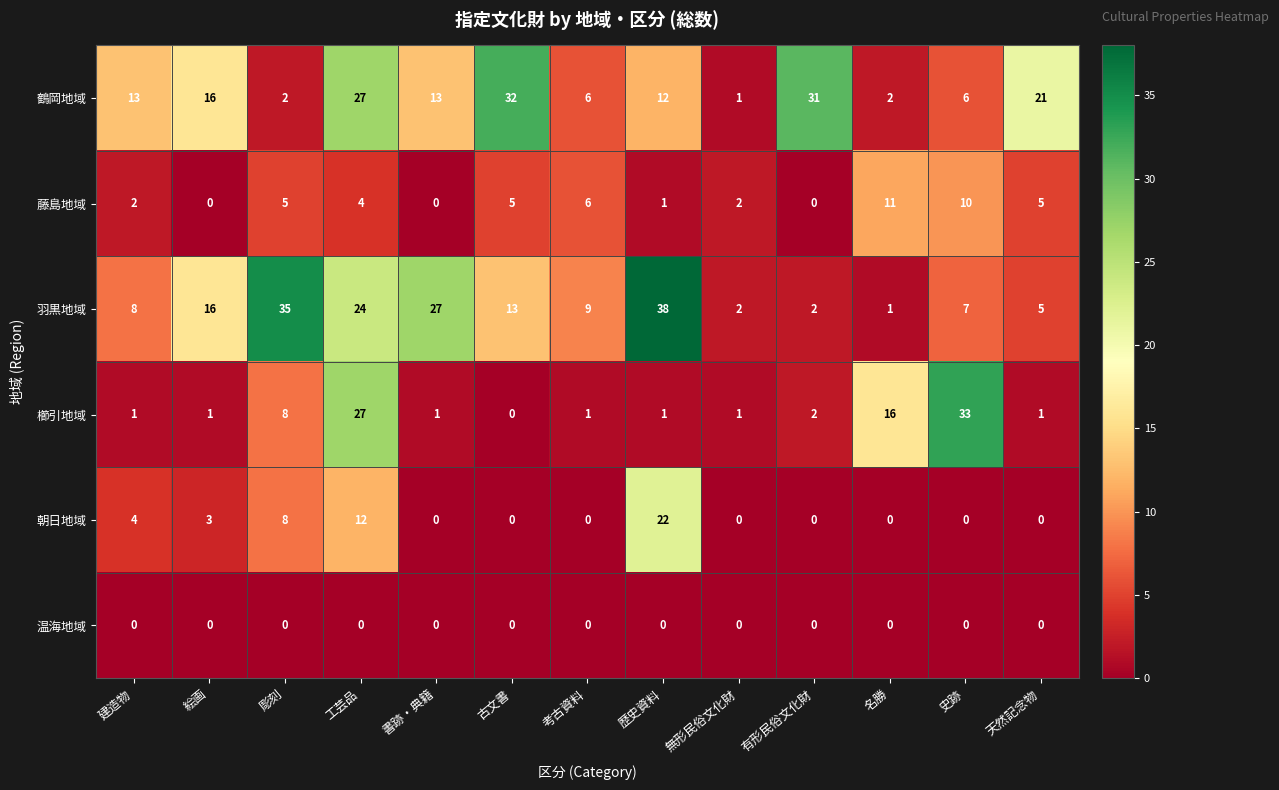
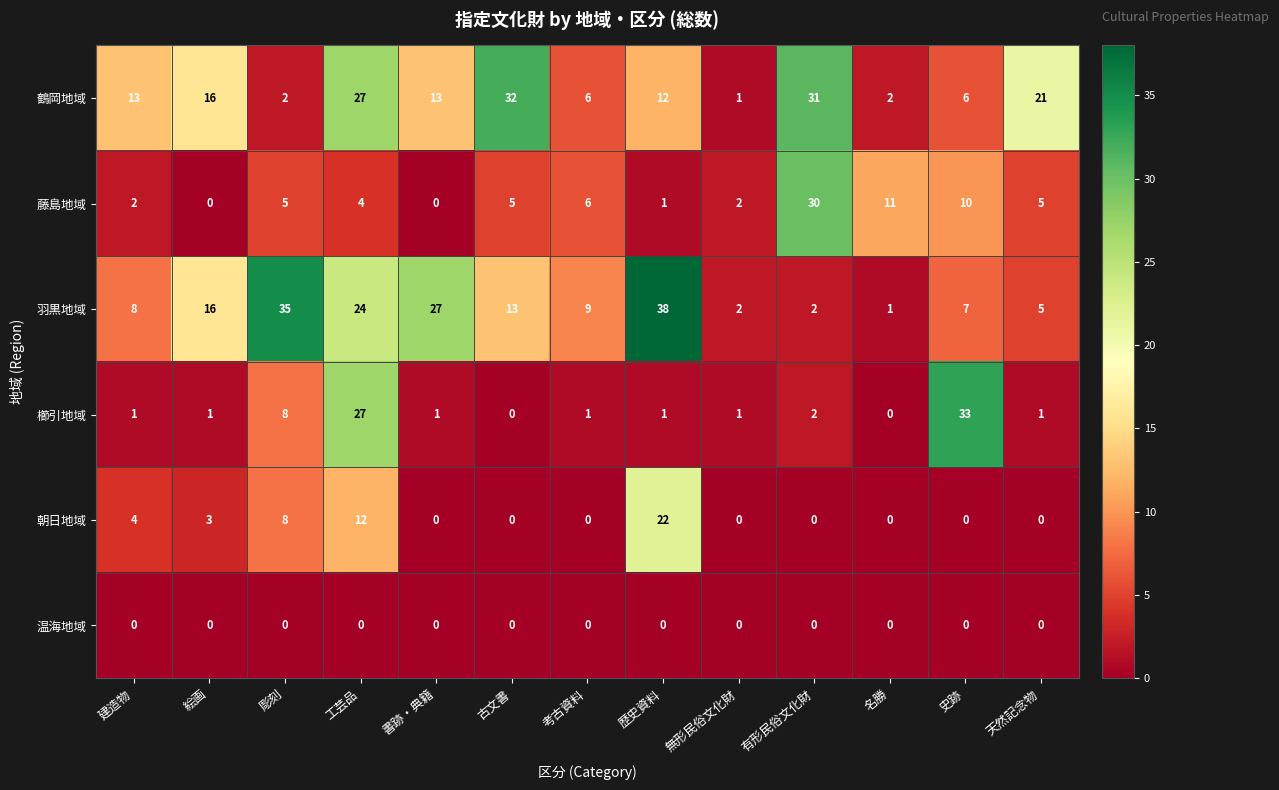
藤島地域, 有形民俗文化財: 0 -> 30
櫛引地域, 名勝: 16 -> 0
